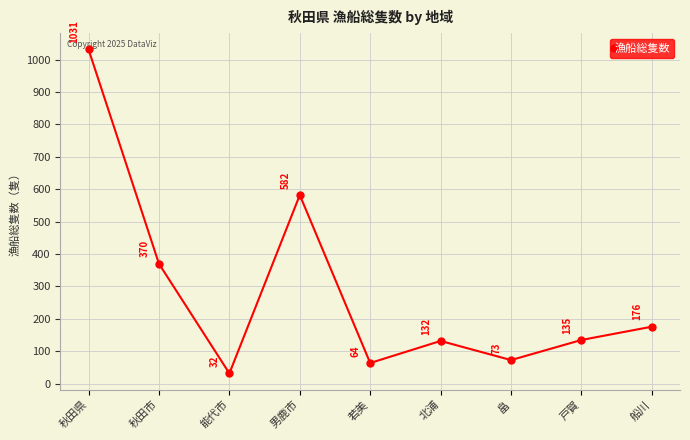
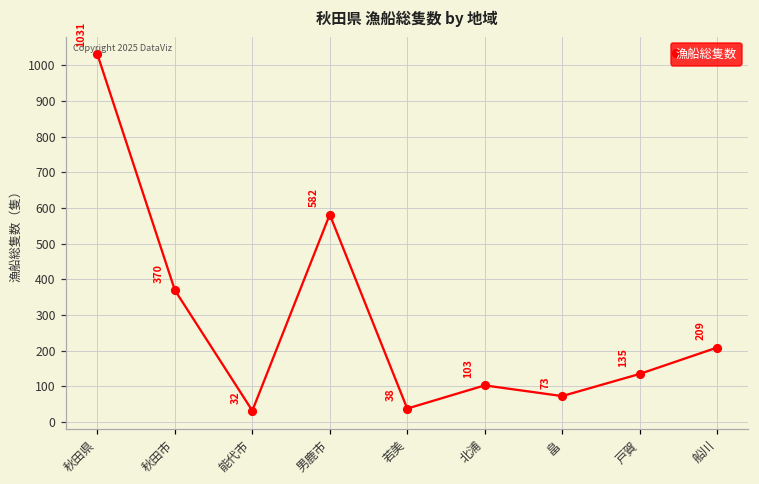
若美: 64 -> 38
北浦: 132 -> 103
船川: 176 -> 209
